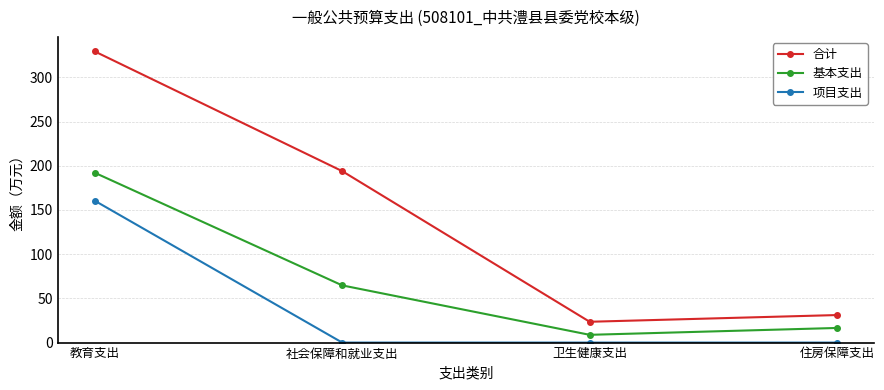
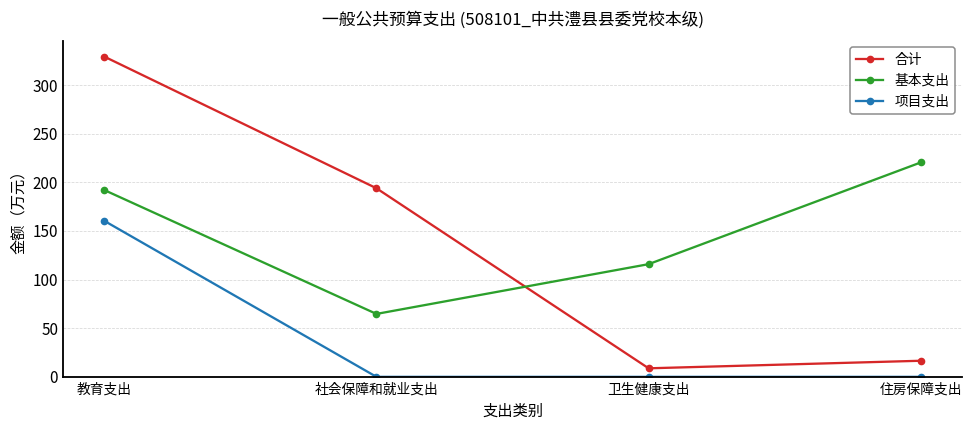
合计, 卫生健康支出: 20 -> 10
基本支出, 卫生健康支出: 10 -> 120
合计, 住房保障支出: 30 -> 20
基本支出, 住房保障支出: 20 -> 220
